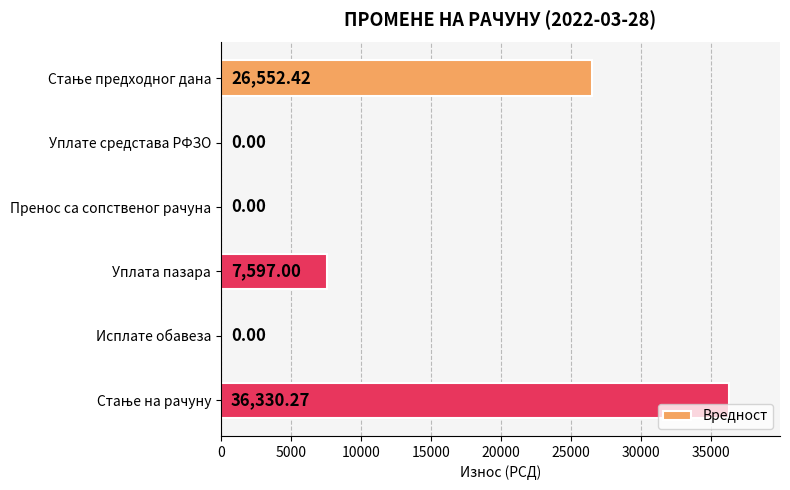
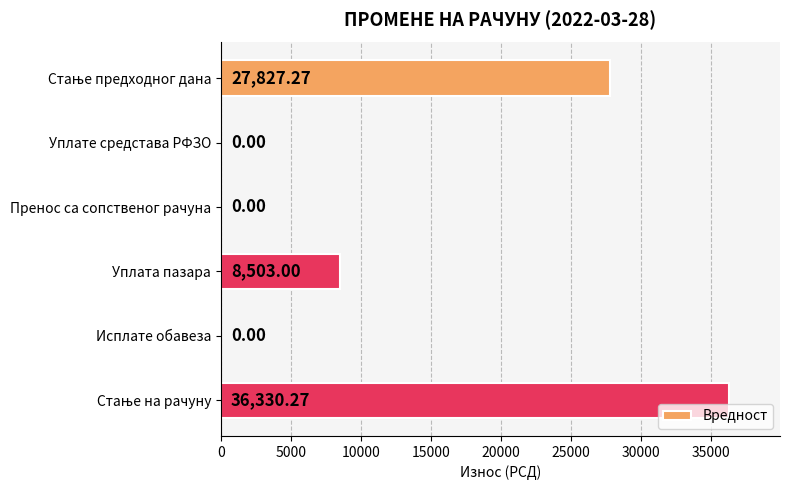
Стање предходног дана: 26,552.42 -> 27,827.27
Уплата пазара: 7,597.00 -> 8,503.00
